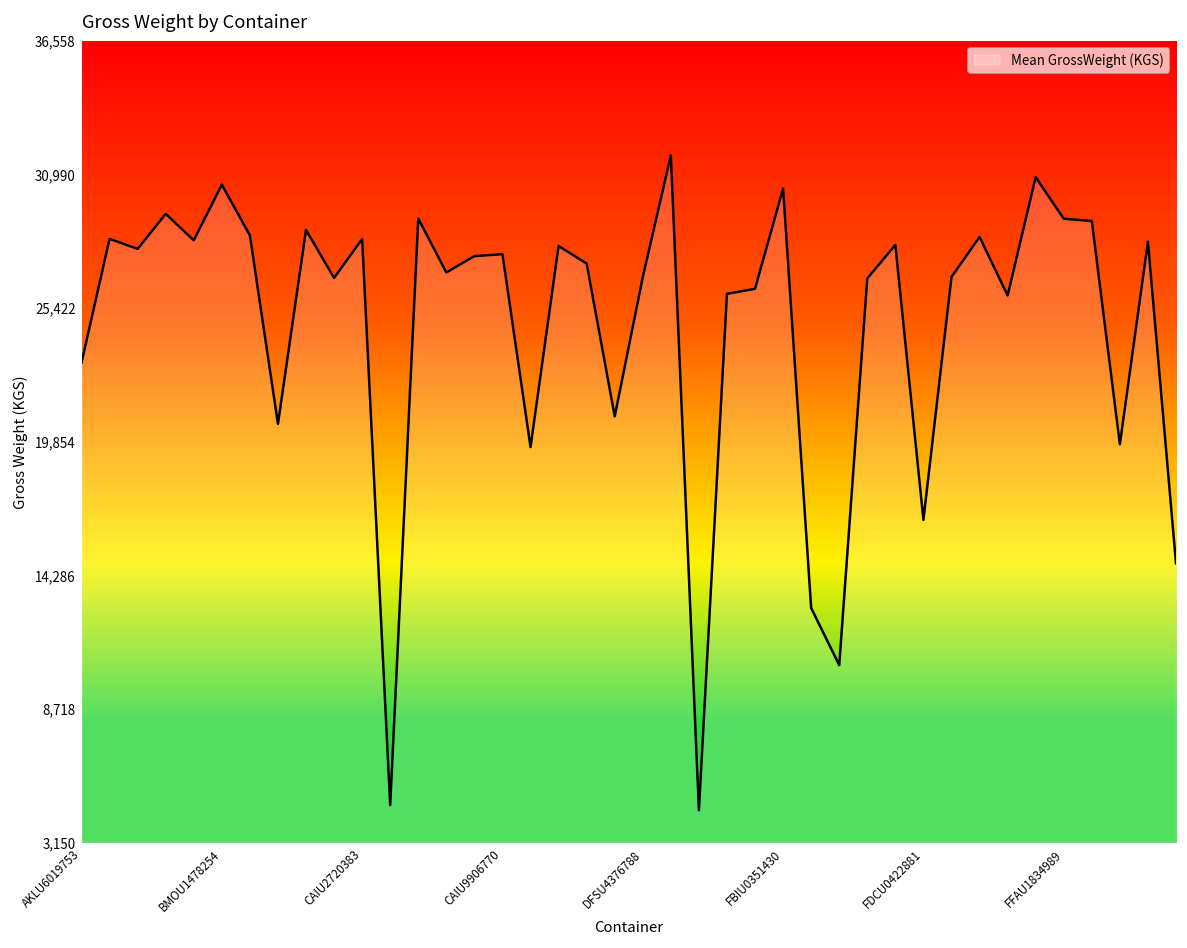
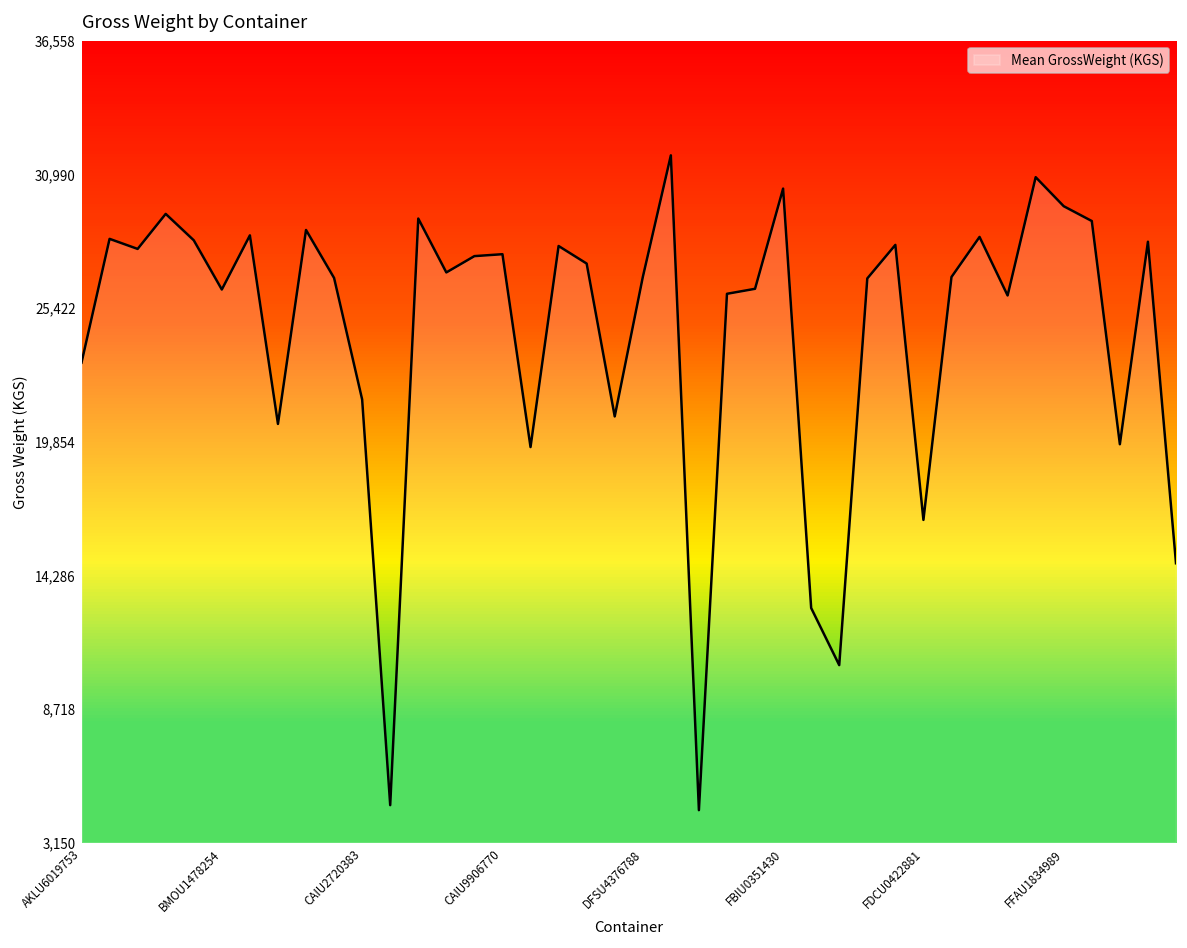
BMOU1478254: 30,600 -> 26,200
CAIU2720383: 28,300 -> 21,600
FFAU1834989: 29,200 -> 29,700
